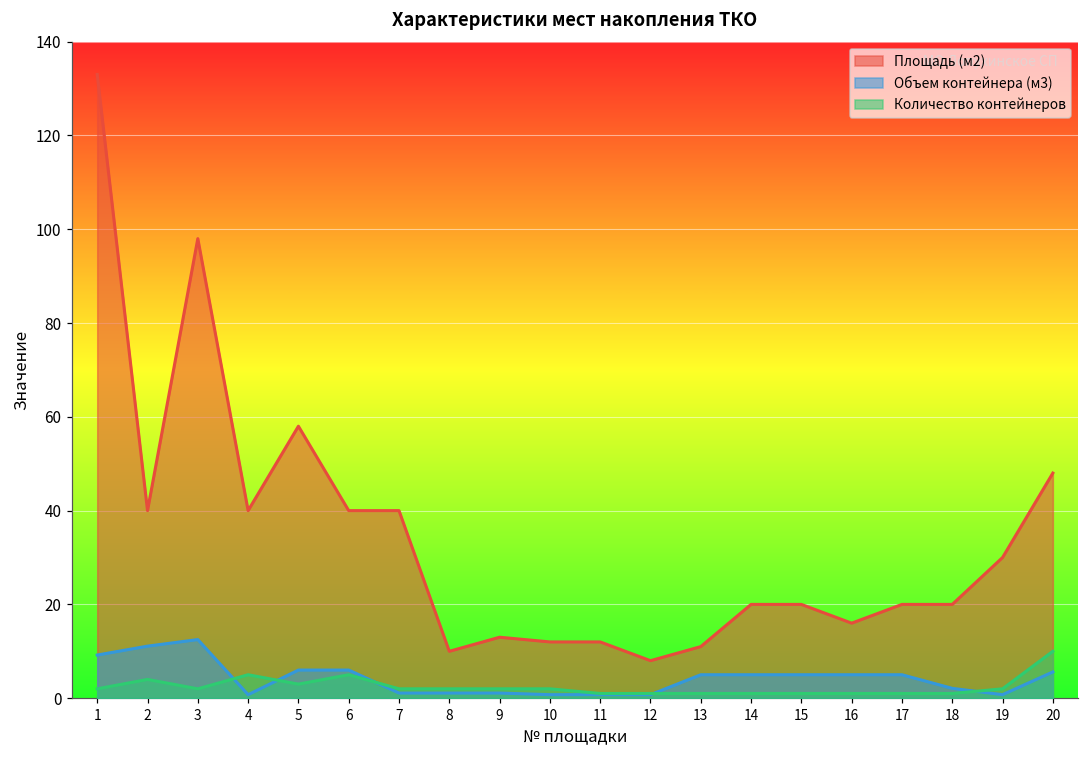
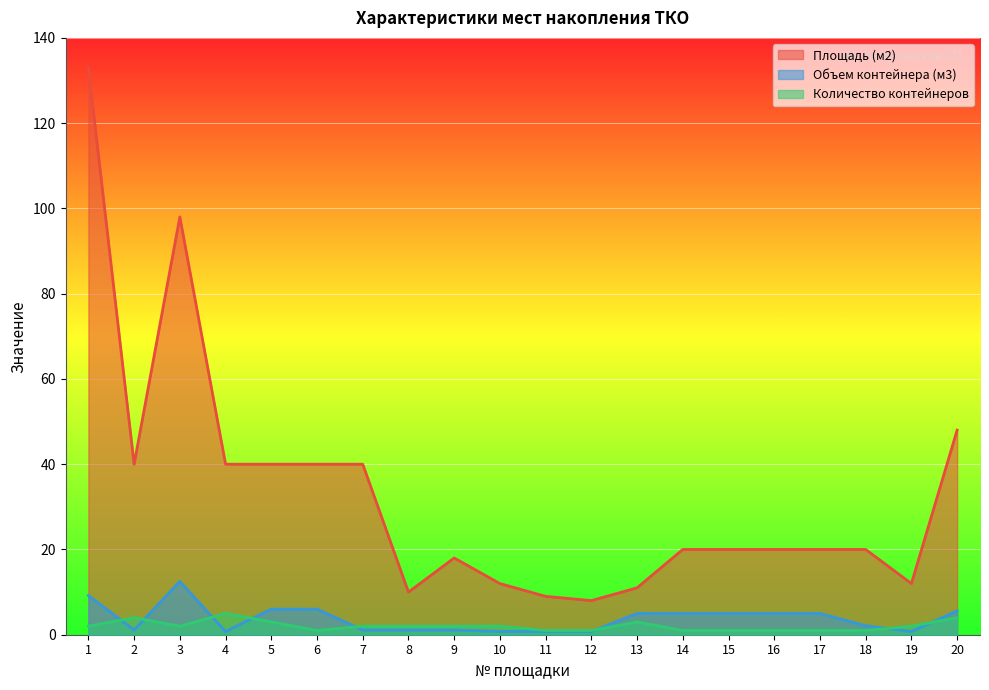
Объем контейнера (м3), 2: 11 -> 1
Площадь (м2), 5: 58 -> 40
Количество контейнеров, 6: 5 -> 1
Площадь (м2), 9: 13 -> 18
Площадь (м2), 11: 12 -> 9
Количество контейнеров, 13: 1 -> 3
Площадь (м2), 16: 16 -> 20
Площадь (м2), 19: 30 -> 12
Количество контейнеров, 20: 10 -> 4
